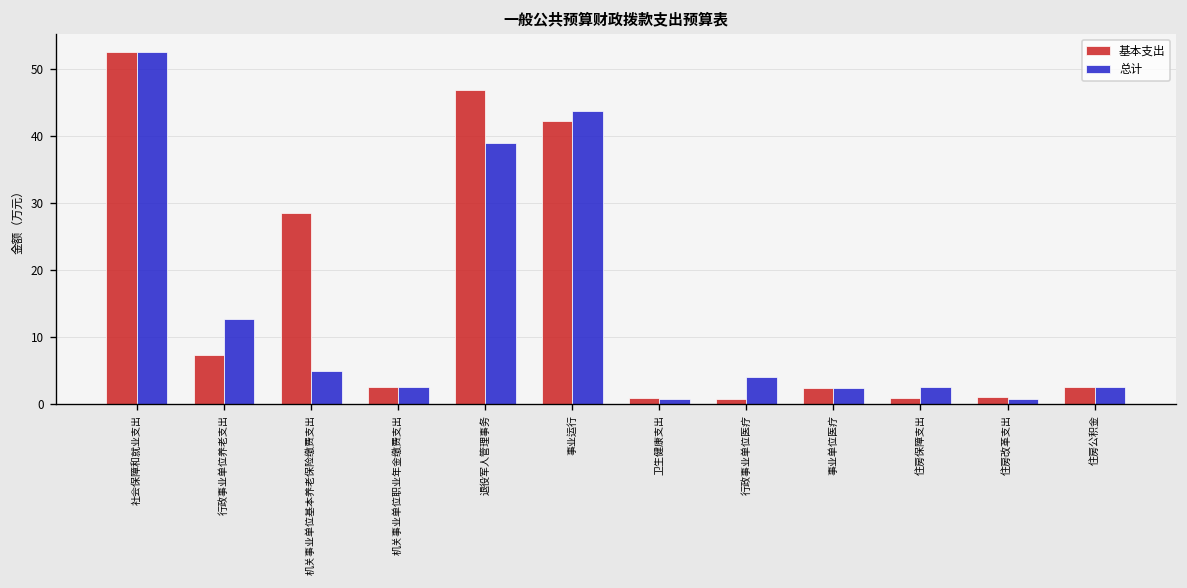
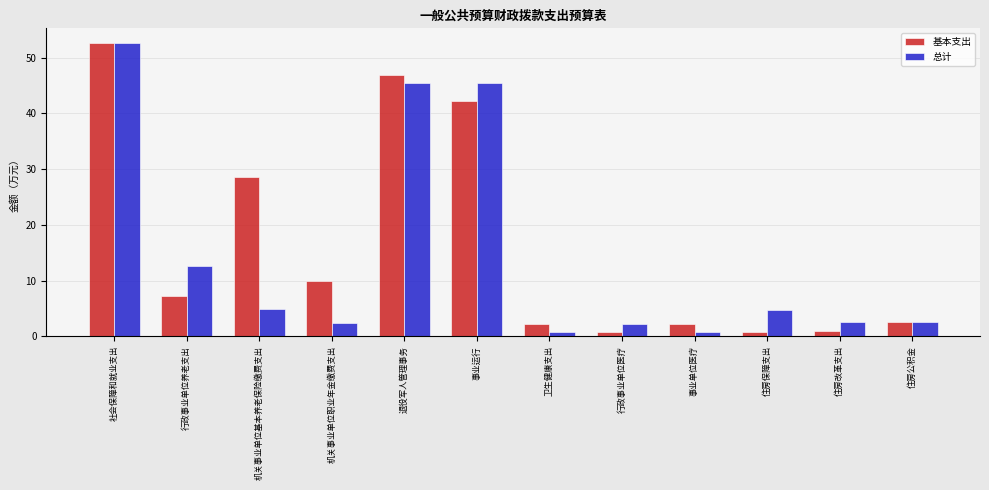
基本支出, 机关事业单位职业年金缴费支出: 2 -> 10
总计, 退役军人管理事务: 39 -> 45
总计, 事业运行: 44 -> 45
基本支出, 卫生健康支出: 1 -> 2
总计, 行政事业单位医疗: 4 -> 2
总计, 事业单位医疗: 2 -> 1
总计, 住房保障支出: 3 -> 5
总计, 住房改革支出: 1 -> 3
